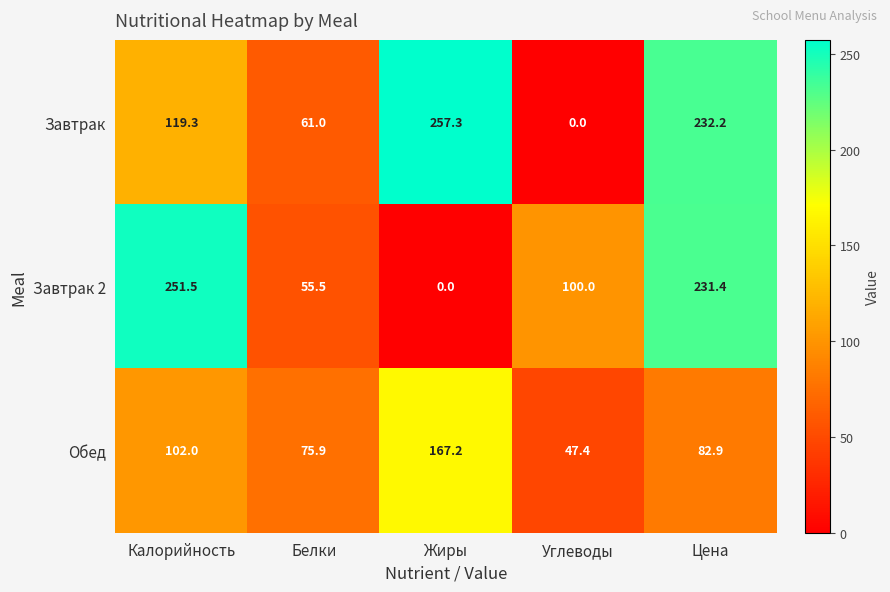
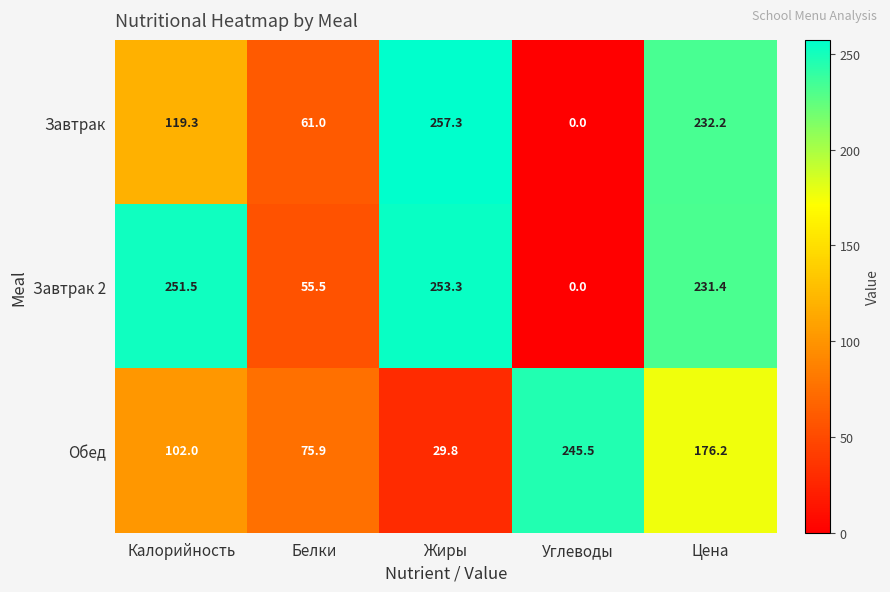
Завтрак 2, Жиры: 0.0 -> 253.3
Завтрак 2, Углеводы: 100.0 -> 0.0
Обед, Жиры: 167.2 -> 29.8
Обед, Углеводы: 47.4 -> 245.5
Обед, Цена: 82.9 -> 176.2
